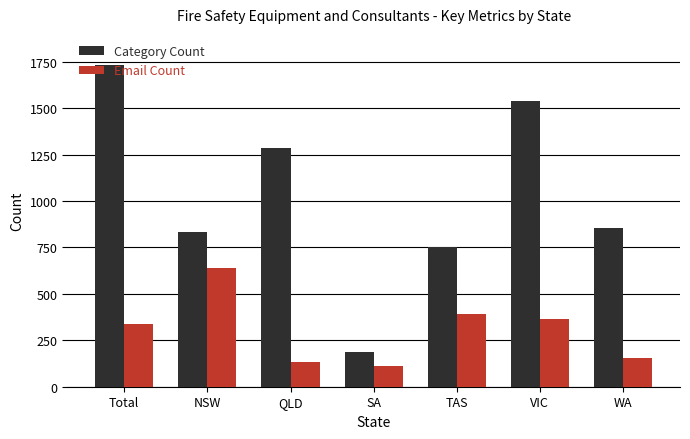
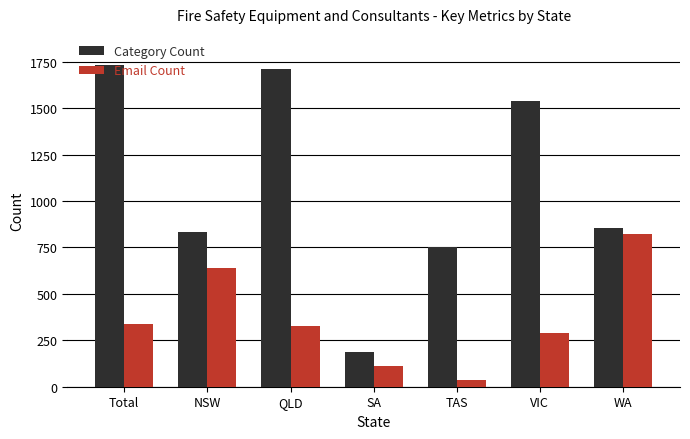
Category Count, QLD: 1290 -> 1710
Email Count, QLD: 130 -> 330
Email Count, TAS: 390 -> 30
Email Count, VIC: 370 -> 290
Email Count, WA: 150 -> 820
